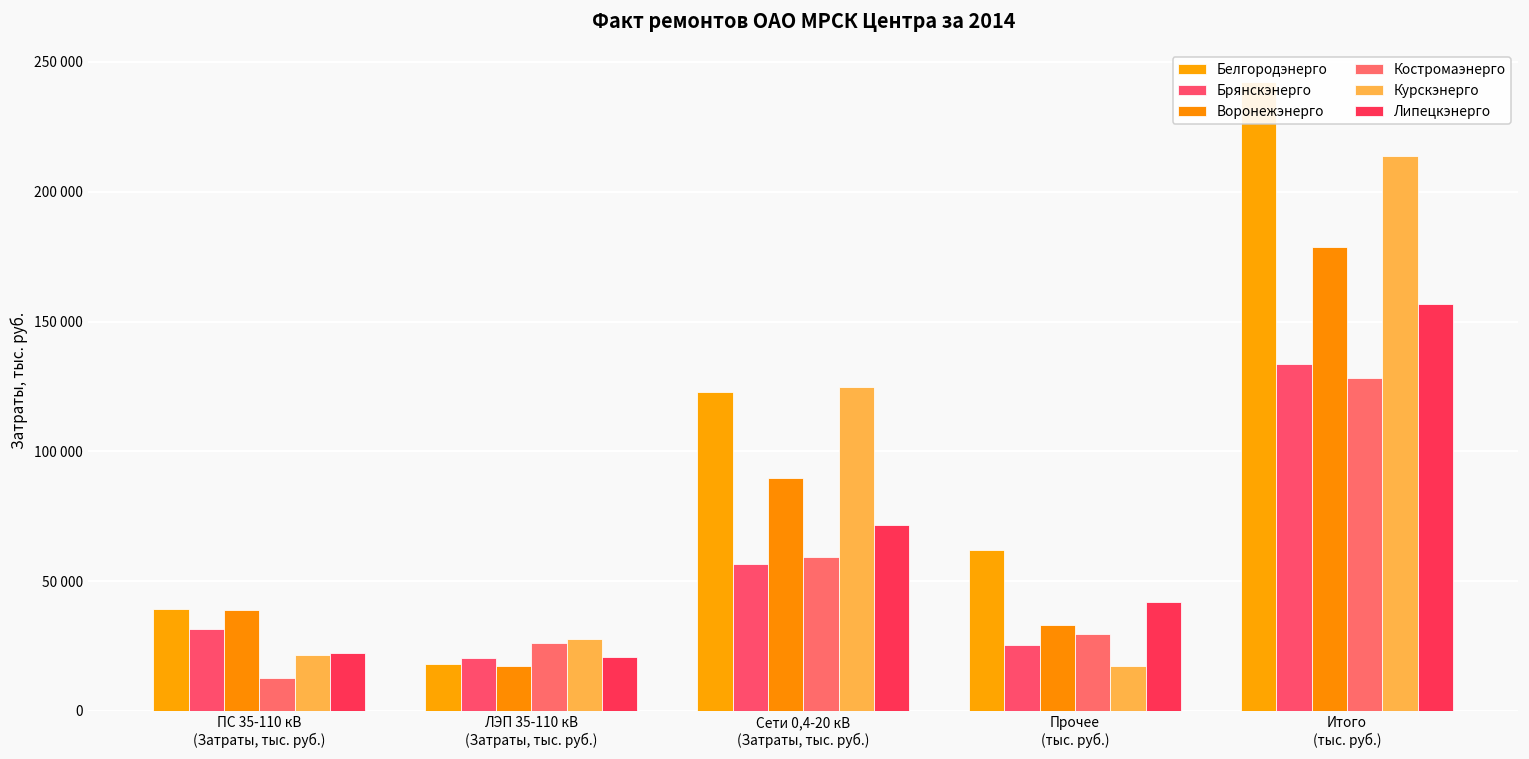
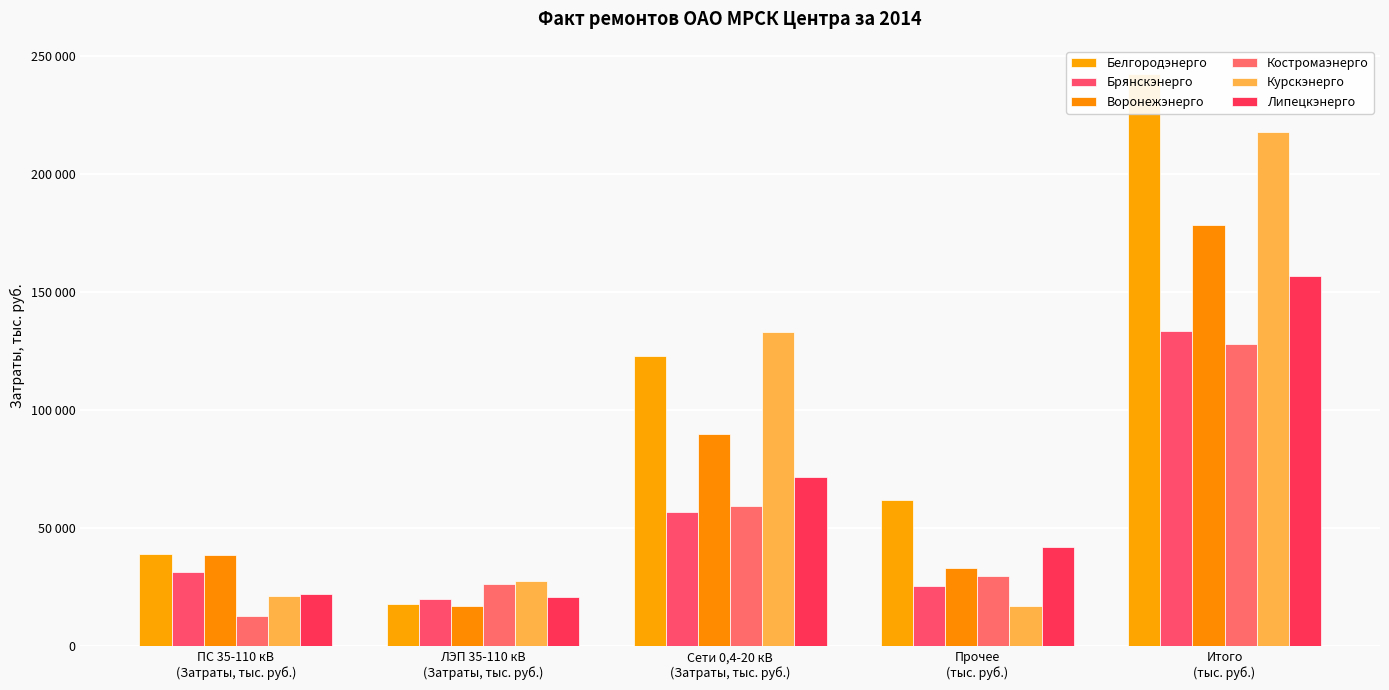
Курскэнерго, Сети 0,4-20 кВ (Затраты, тыс. руб.): 125000 -> 133000
Курскэнерго, Итого (тыс. руб.): 214000 -> 218000
